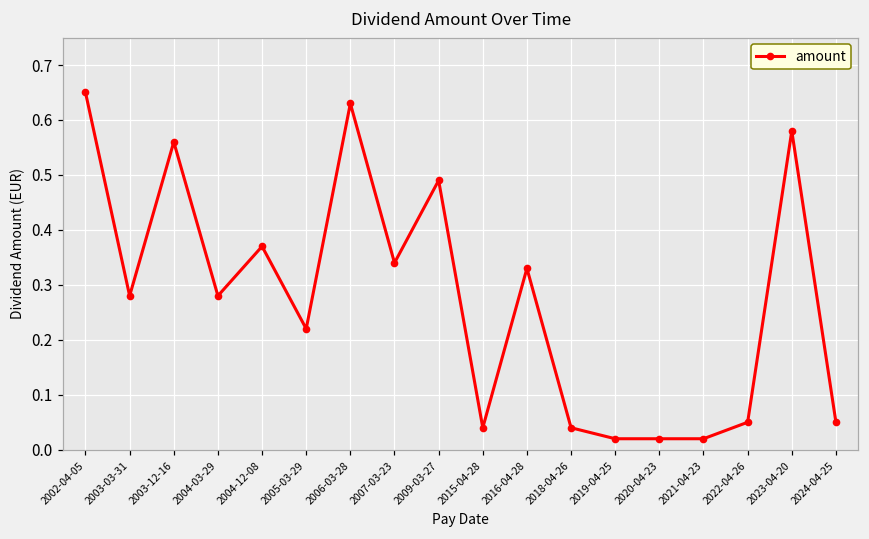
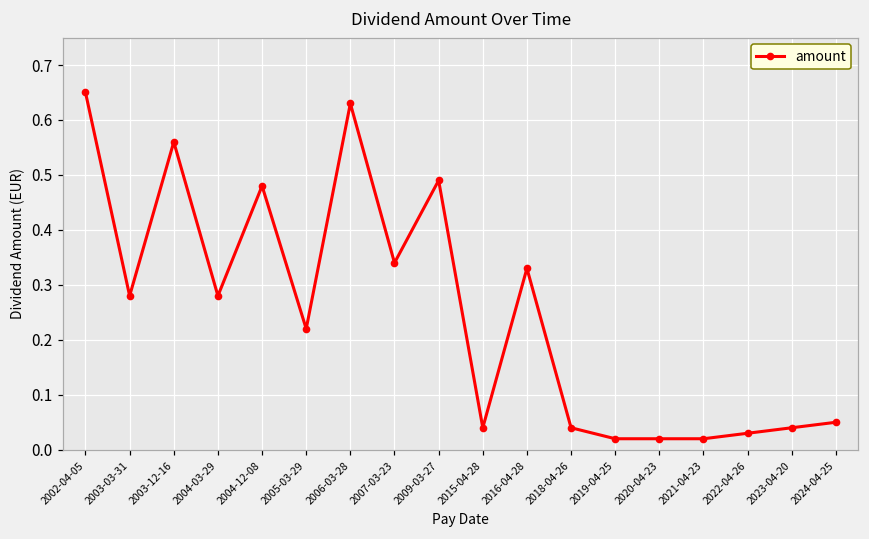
2004-12-08: 0.37 -> 0.48
2022-04-26: 0.05 -> 0.03
2023-04-20: 0.58 -> 0.04
